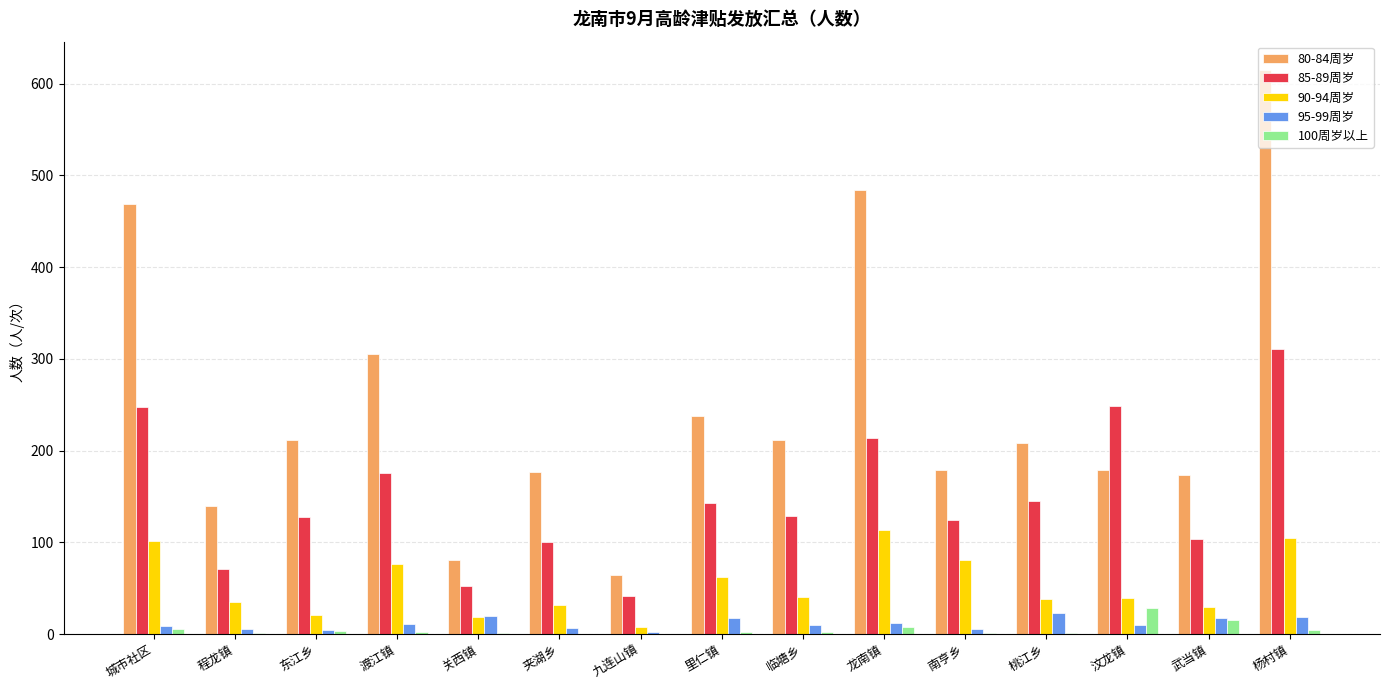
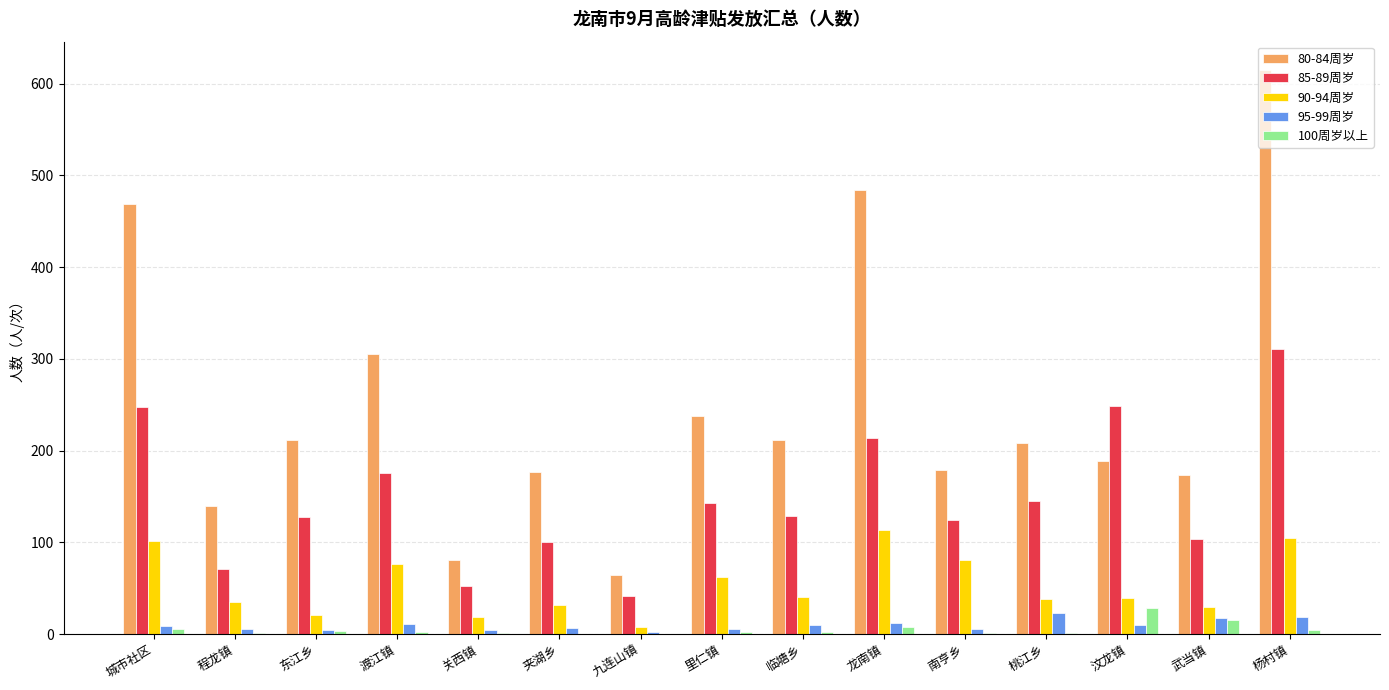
95-99周岁, 关西镇: 20 -> 0
95-99周岁, 里仁镇: 20 -> 10
80-84周岁, 汶龙镇: 180 -> 190
